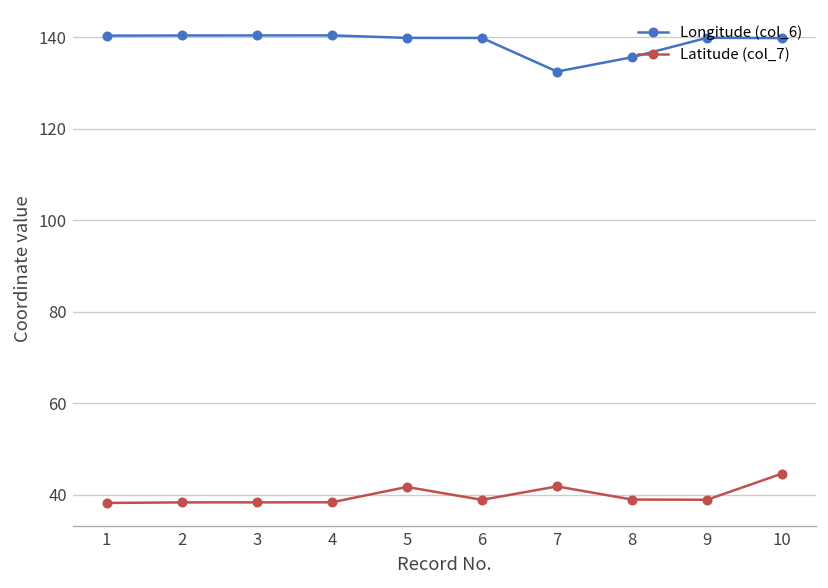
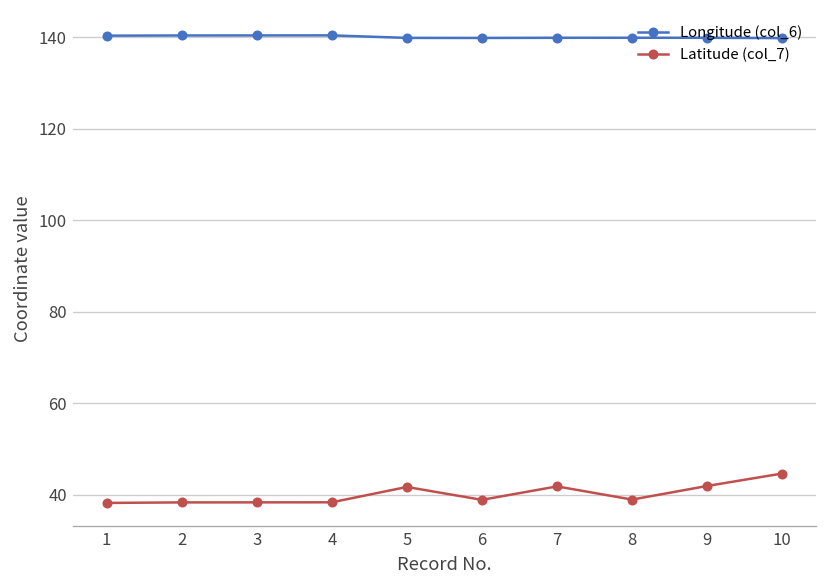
Longitude (col_6), 7: 132 -> 140
Longitude (col_6), 8: 136 -> 140
Latitude (col_7), 9: 39 -> 42
